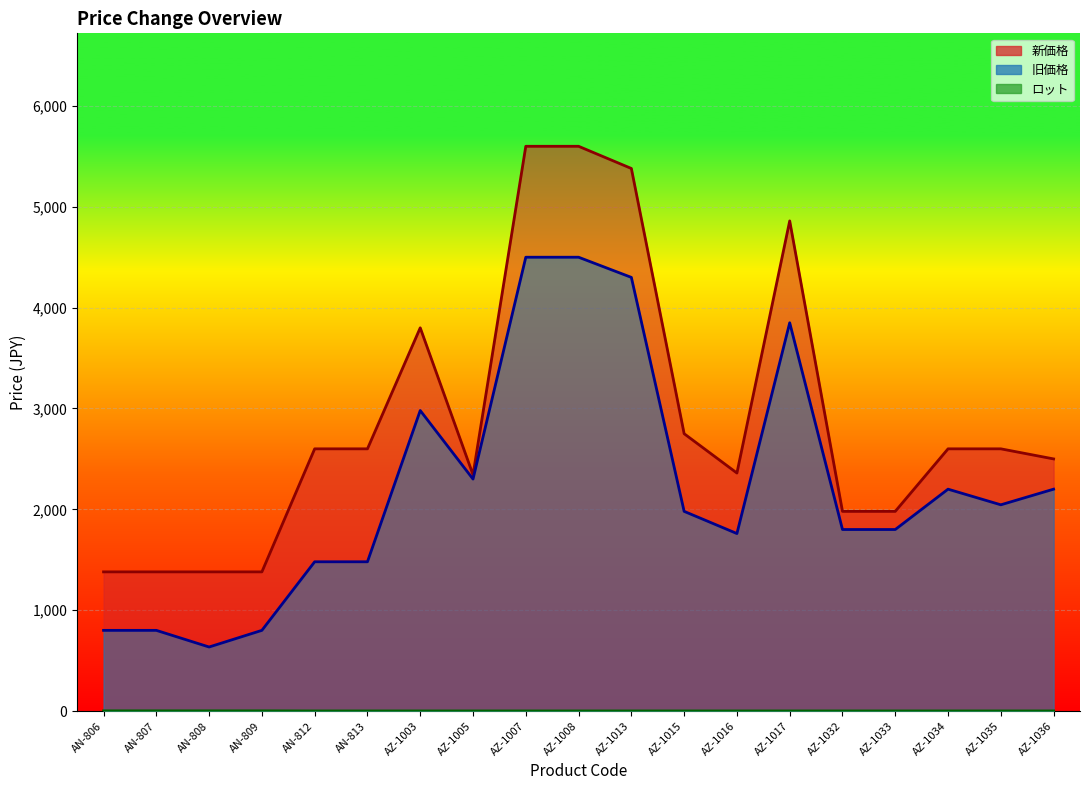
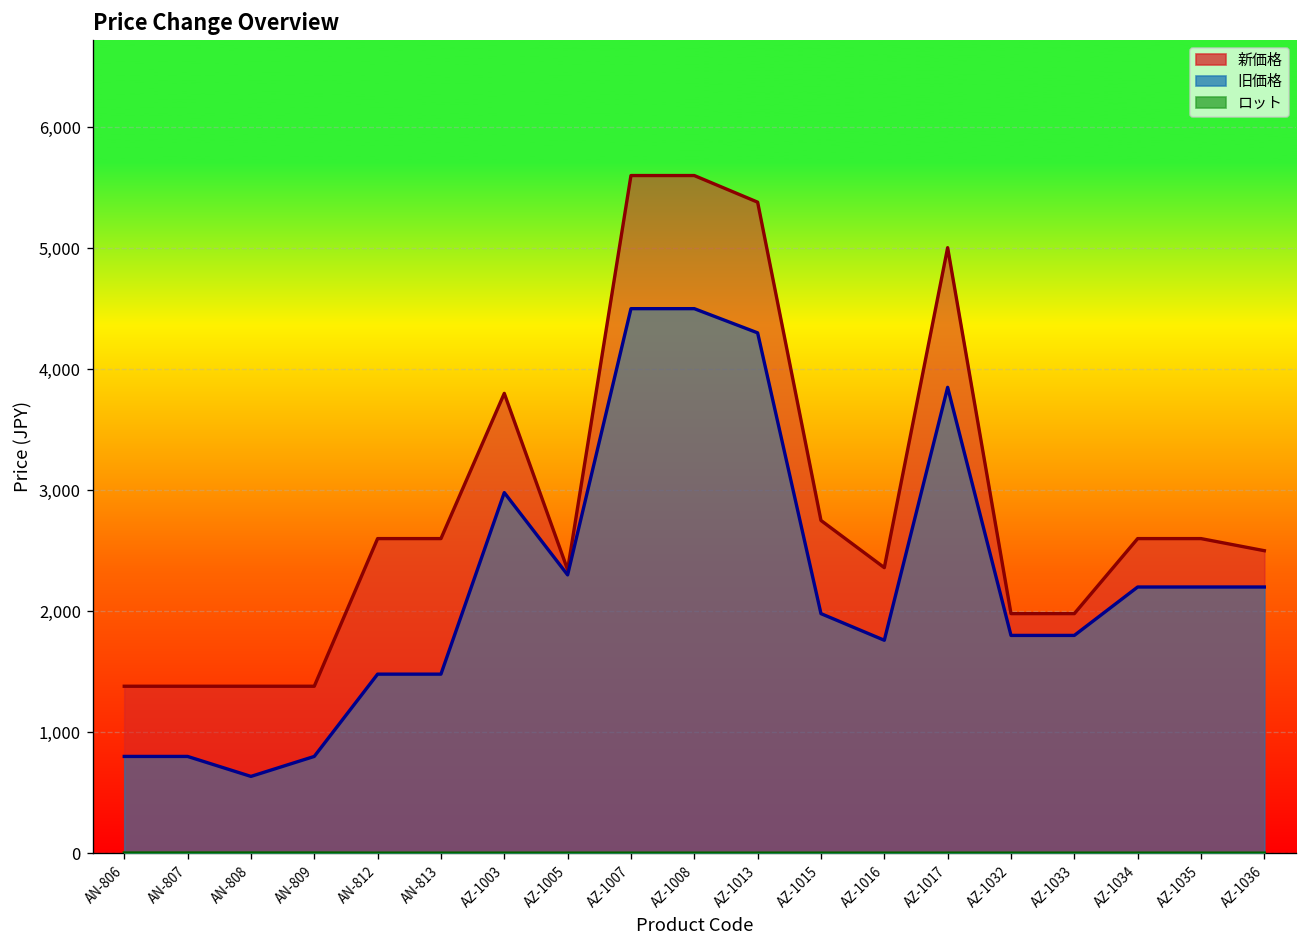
新価格, AZ-1017: 4,860 -> 5,000
旧価格, AZ-1035: 2,050 -> 2,200
